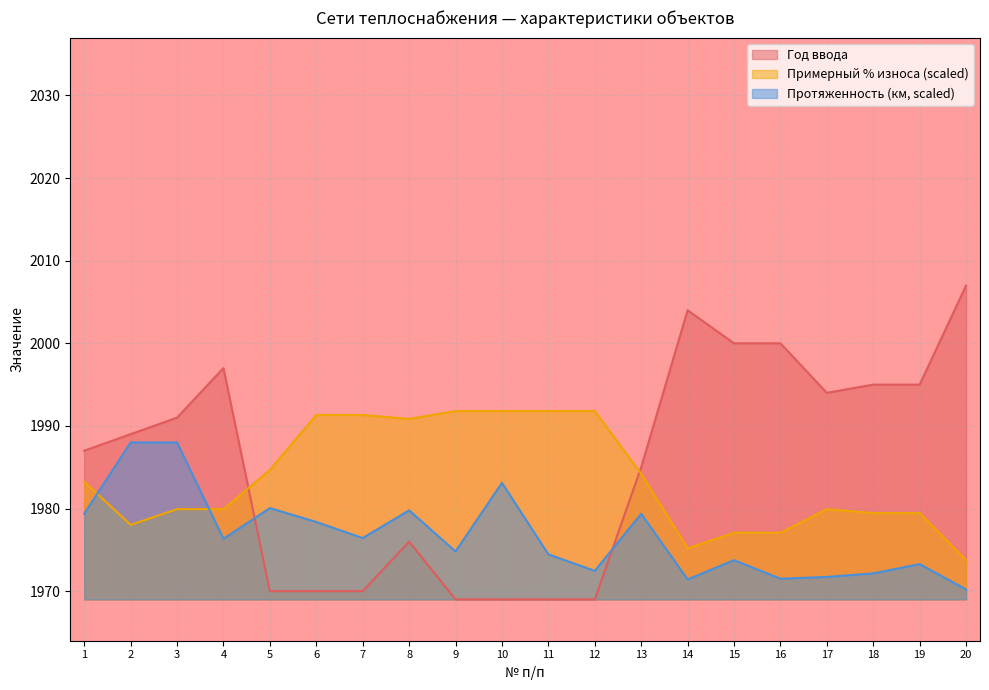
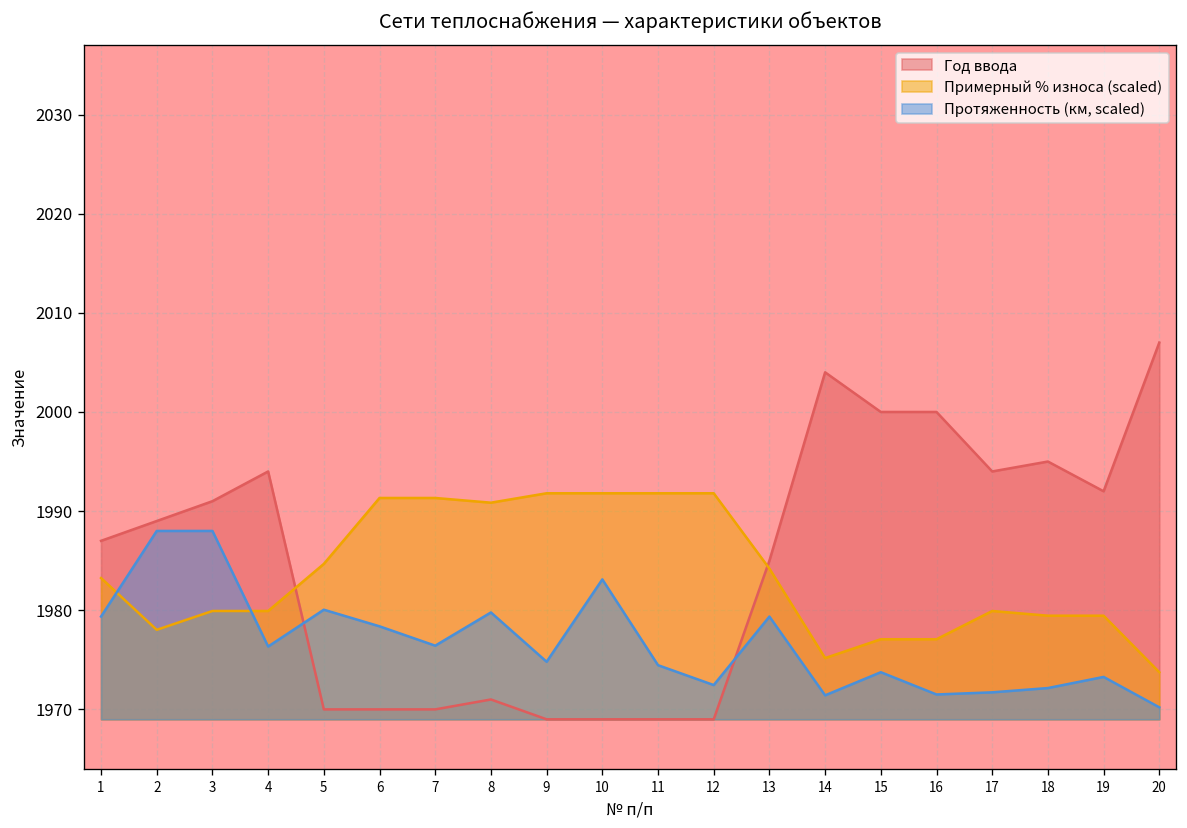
Год ввода, 4: 1997 -> 1994
Год ввода, 8: 1976 -> 1971
Год ввода, 19: 1995 -> 1992
